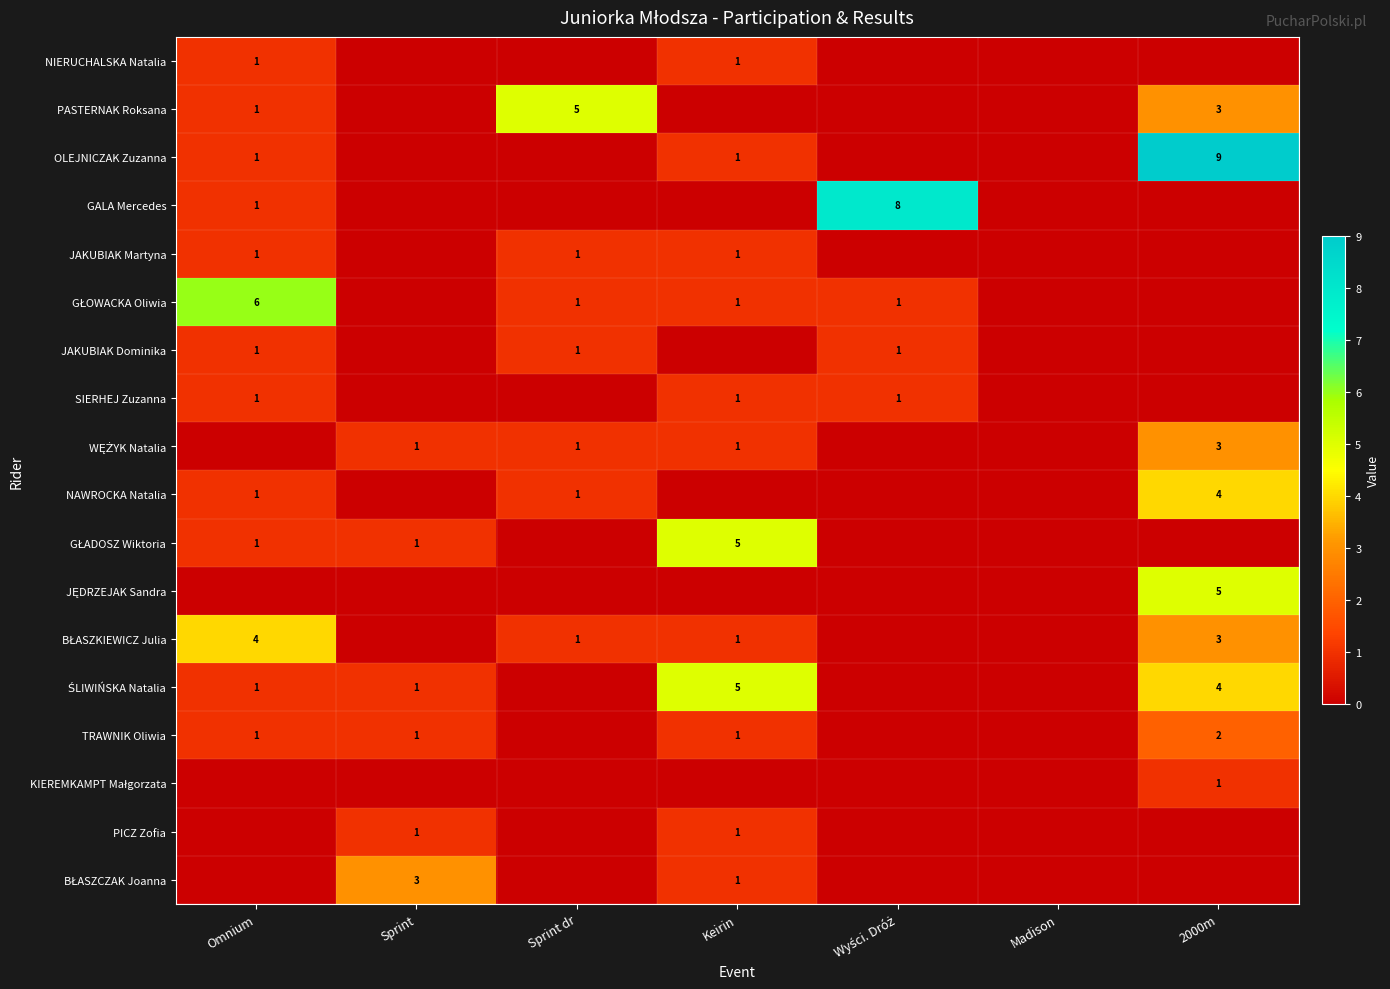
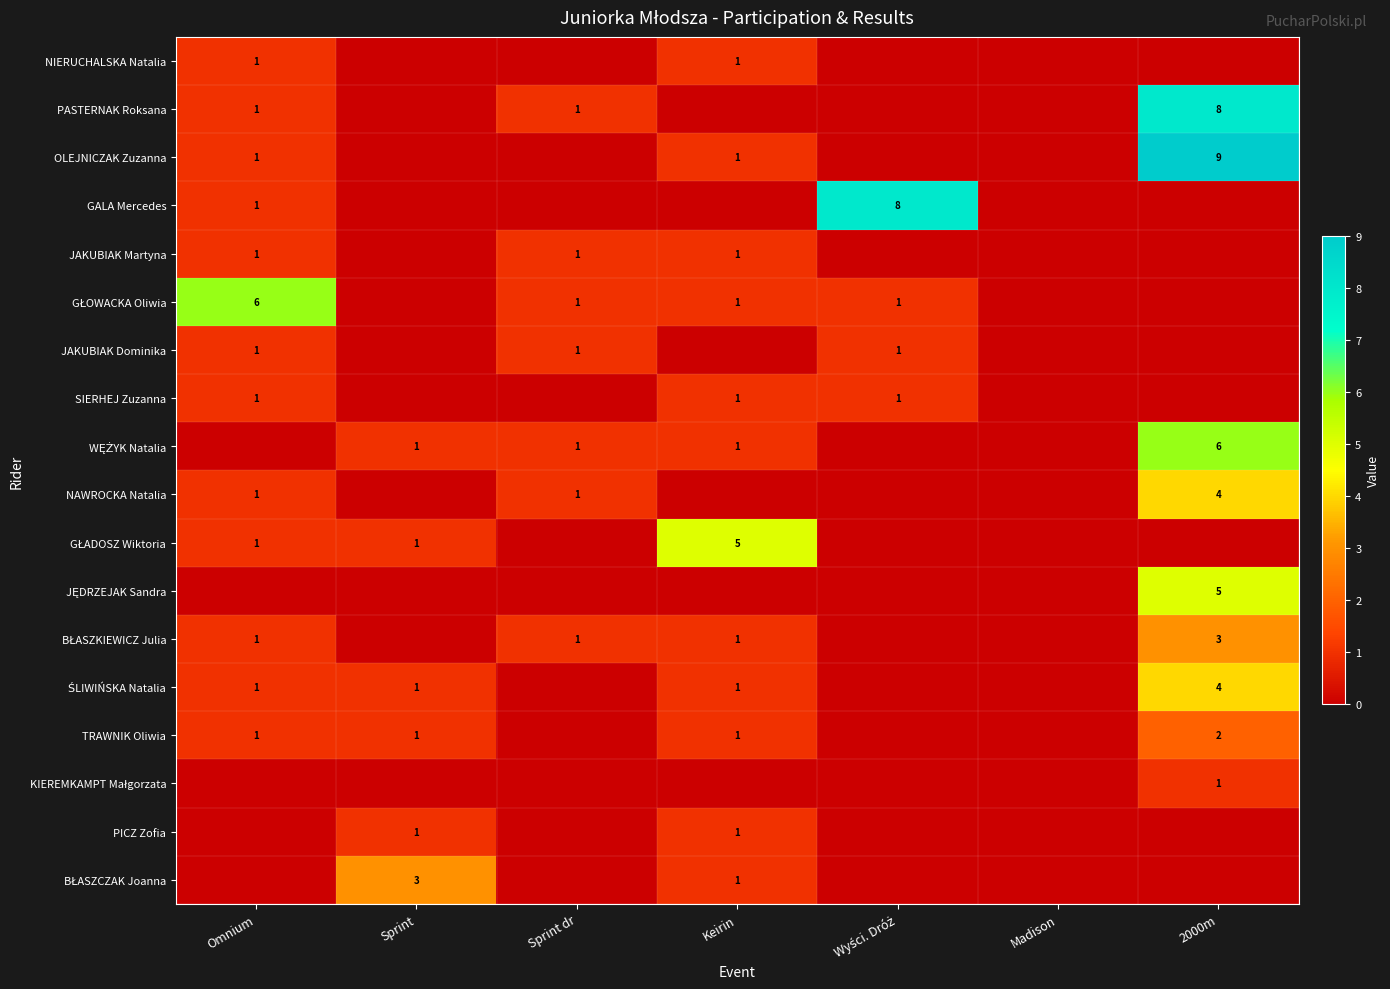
PASTERNAK Roksana, Sprint dr: 5 -> 1
PASTERNAK Roksana, 2000m: 3 -> 8
WĘŻYK Natalia, 2000m: 3 -> 6
BŁASZKIEWICZ Julia, Omnium: 4 -> 1
ŚLIWIŃSKA Natalia, Keirin: 5 -> 1
